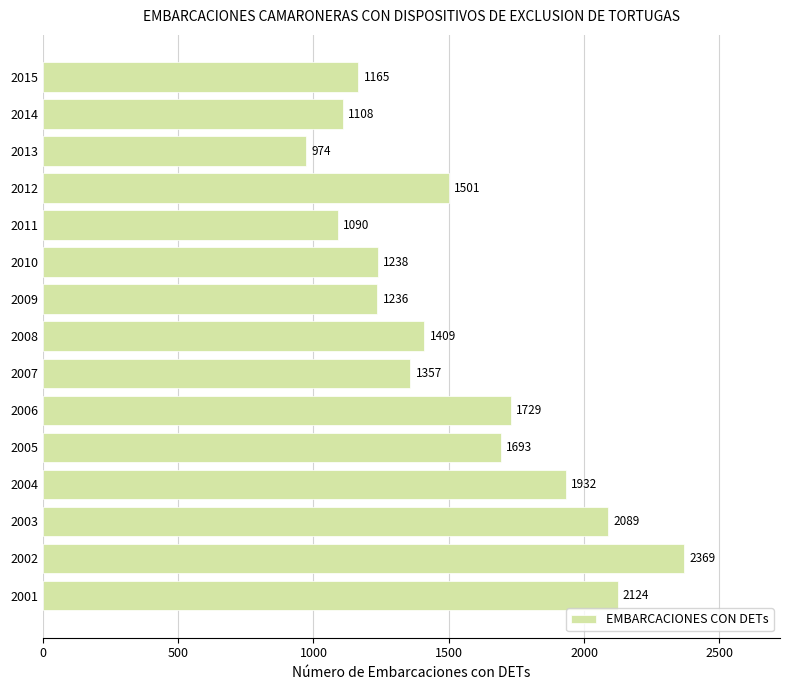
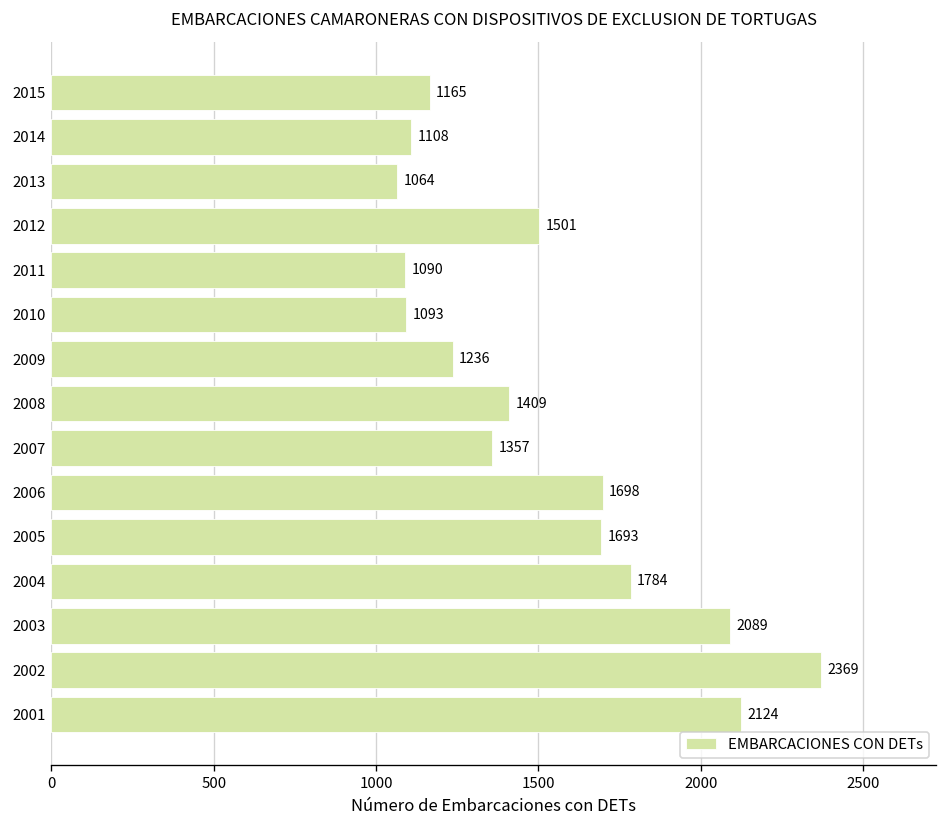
2013: 974 -> 1064
2010: 1238 -> 1093
2006: 1729 -> 1698
2004: 1932 -> 1784
